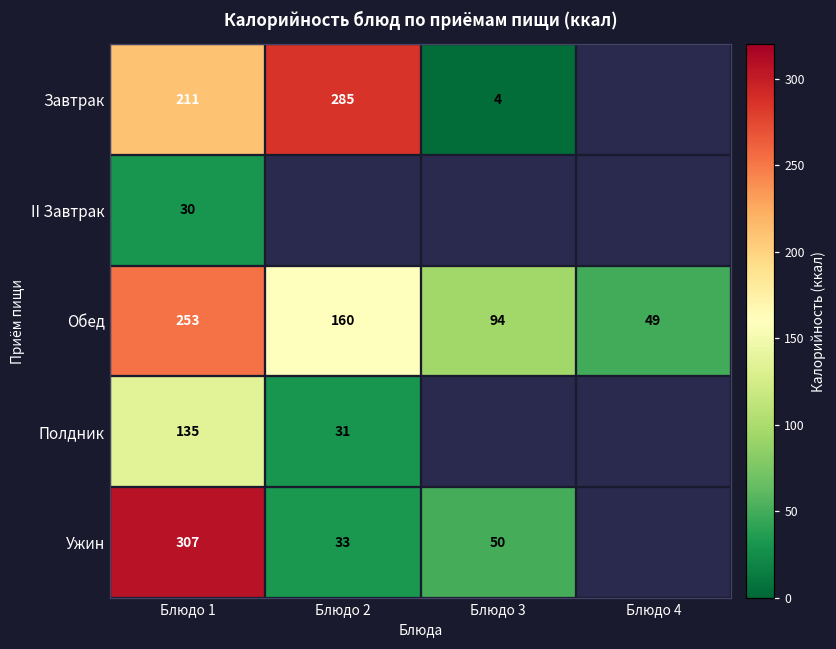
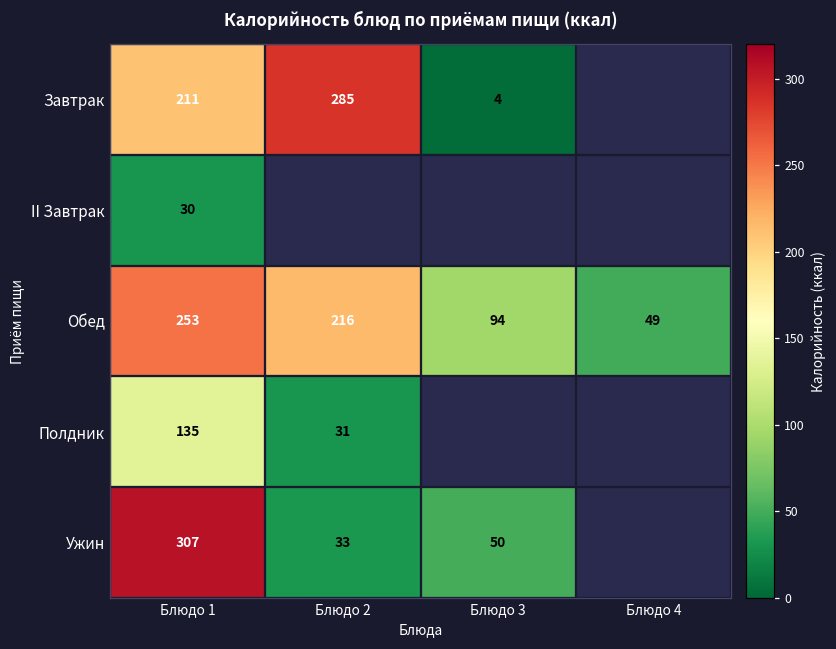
Обед, Блюдо 2: 160 -> 216
